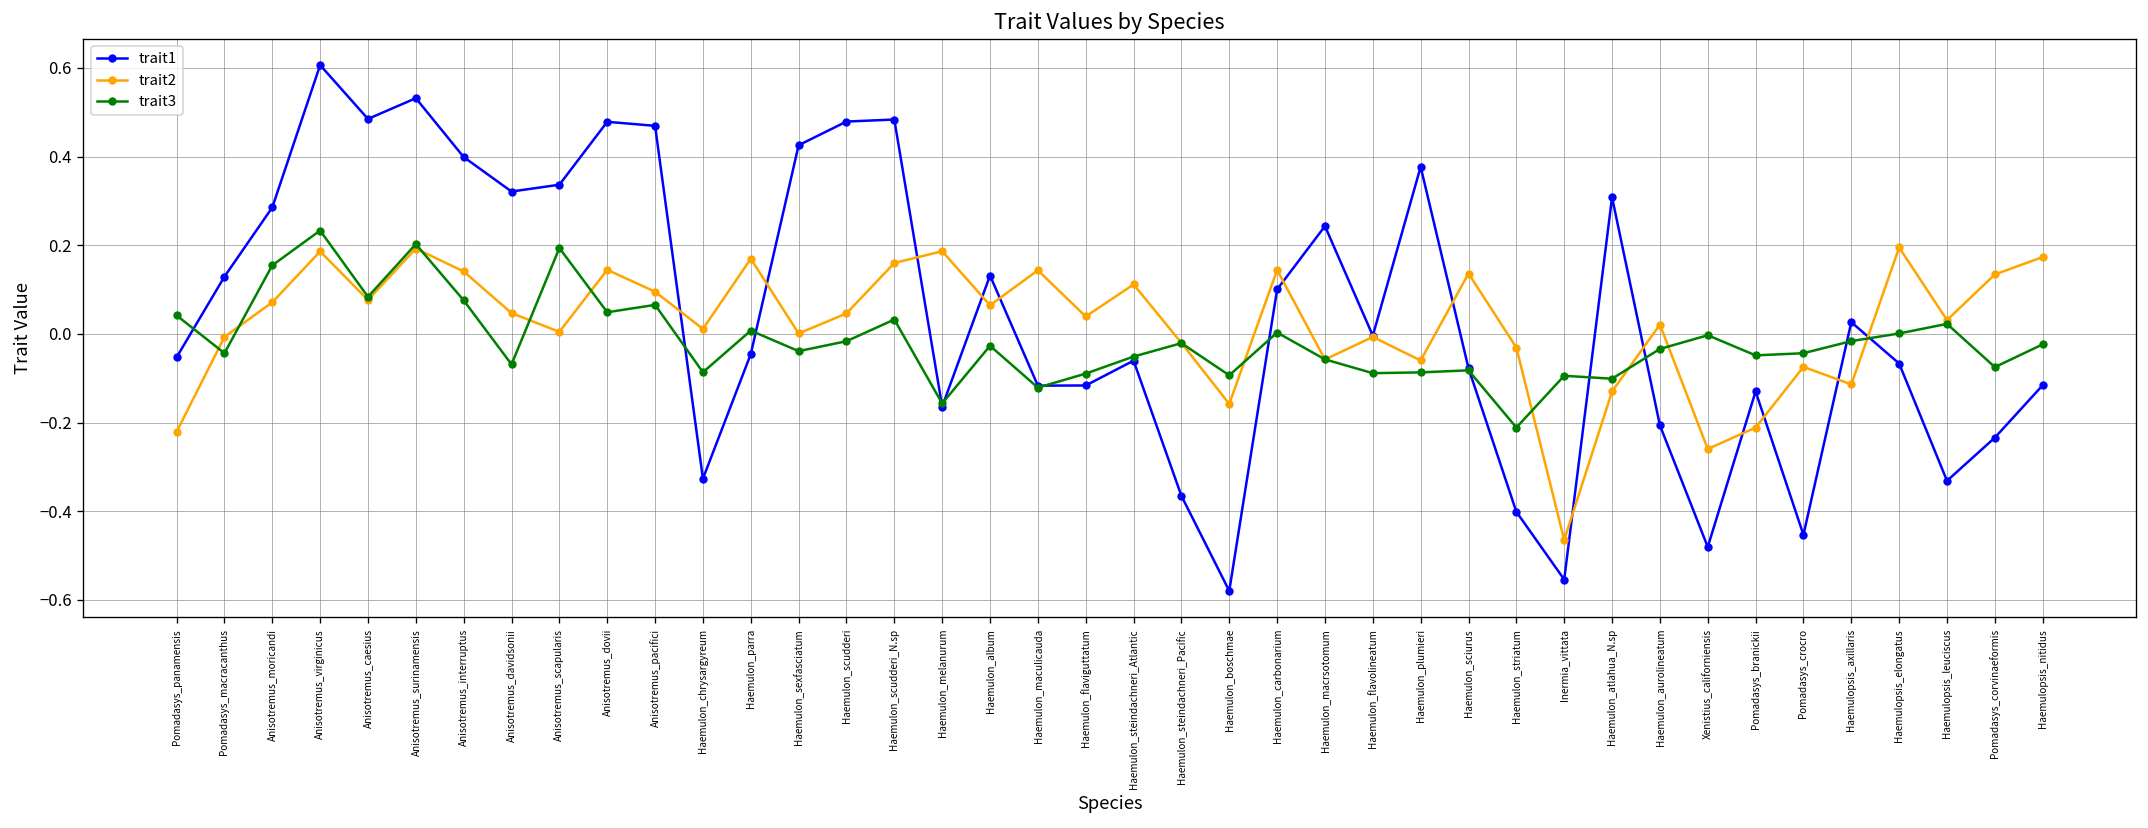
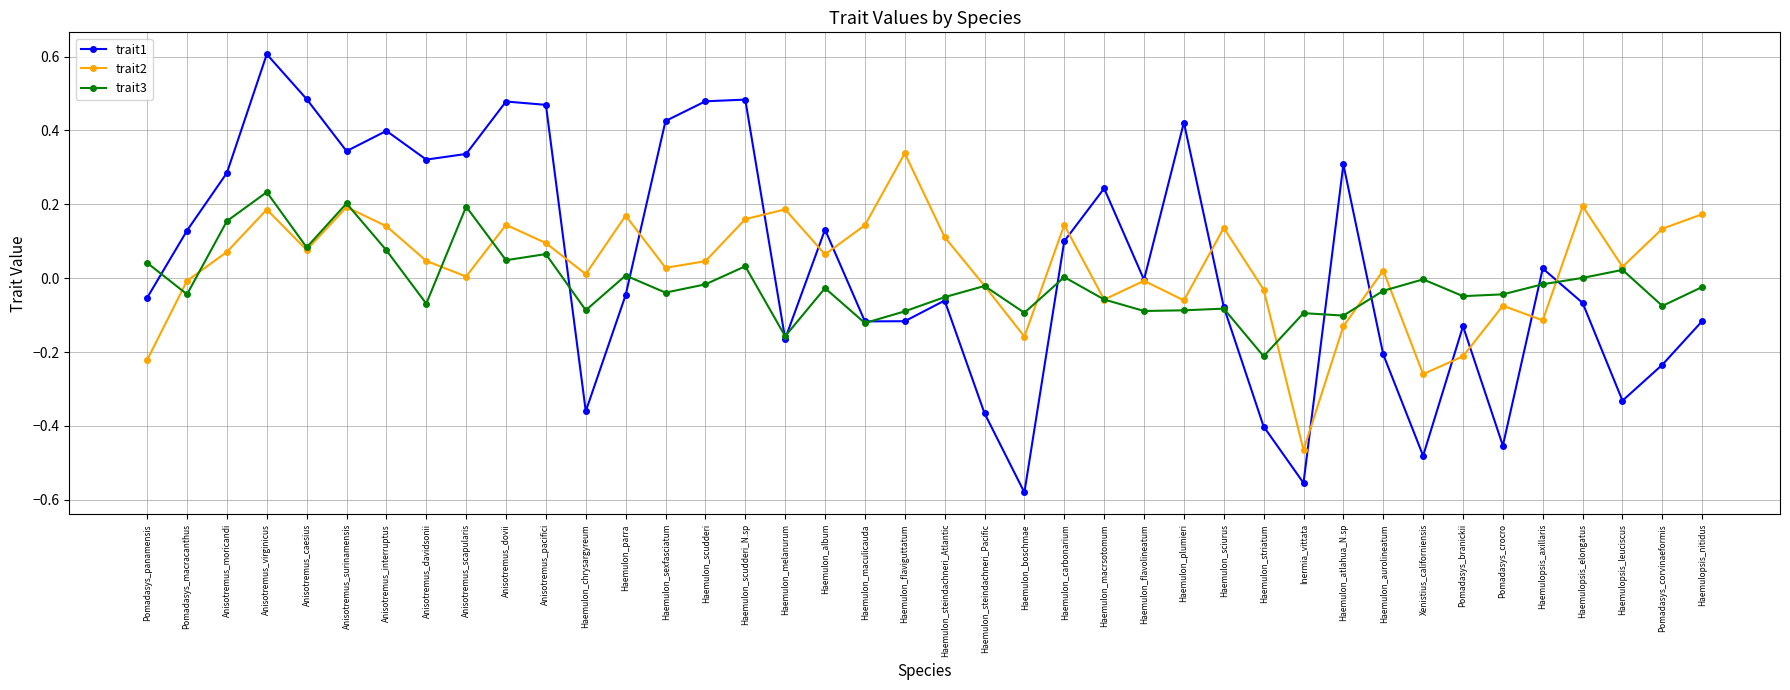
trait1, Anisotremus_surinamensis: 0.53 -> 0.34
trait1, Haemulon_chrysargyreum: -0.33 -> -0.36
trait2, Haemulon_sexfasciatum: 0.00 -> 0.03
trait2, Haemulon_flaviguttatum: 0.04 -> 0.34
trait1, Haemulon_plumieri: 0.38 -> 0.42
